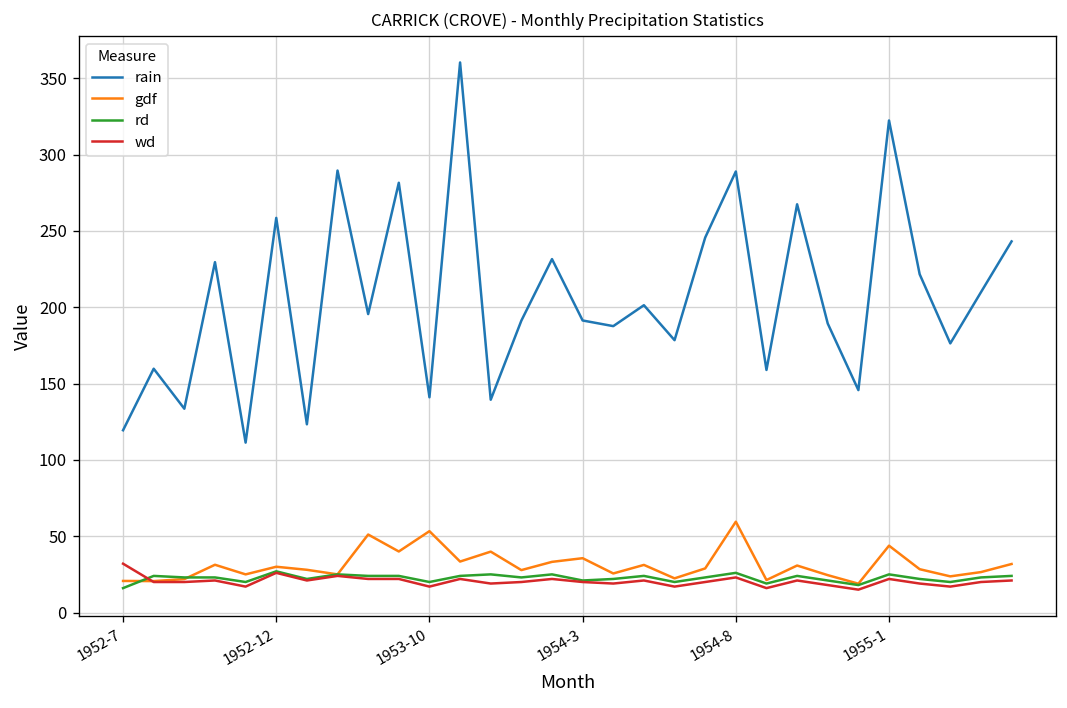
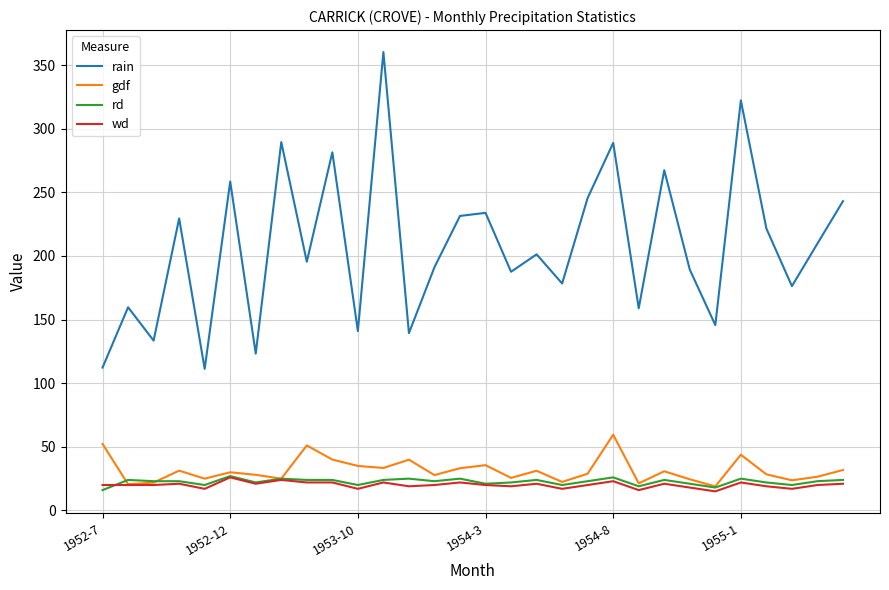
rain, 1952-7: 119 -> 112
gdf, 1952-7: 21 -> 52
wd, 1952-7: 32 -> 20
gdf, 1953-10: 53 -> 35
rain, 1954-3: 191 -> 234
